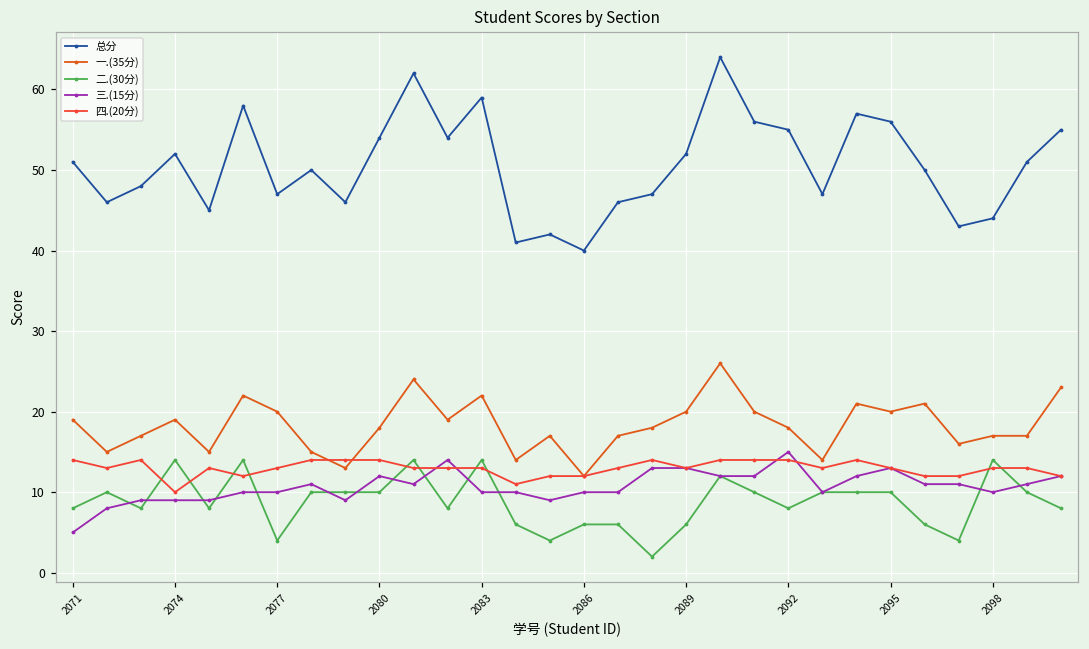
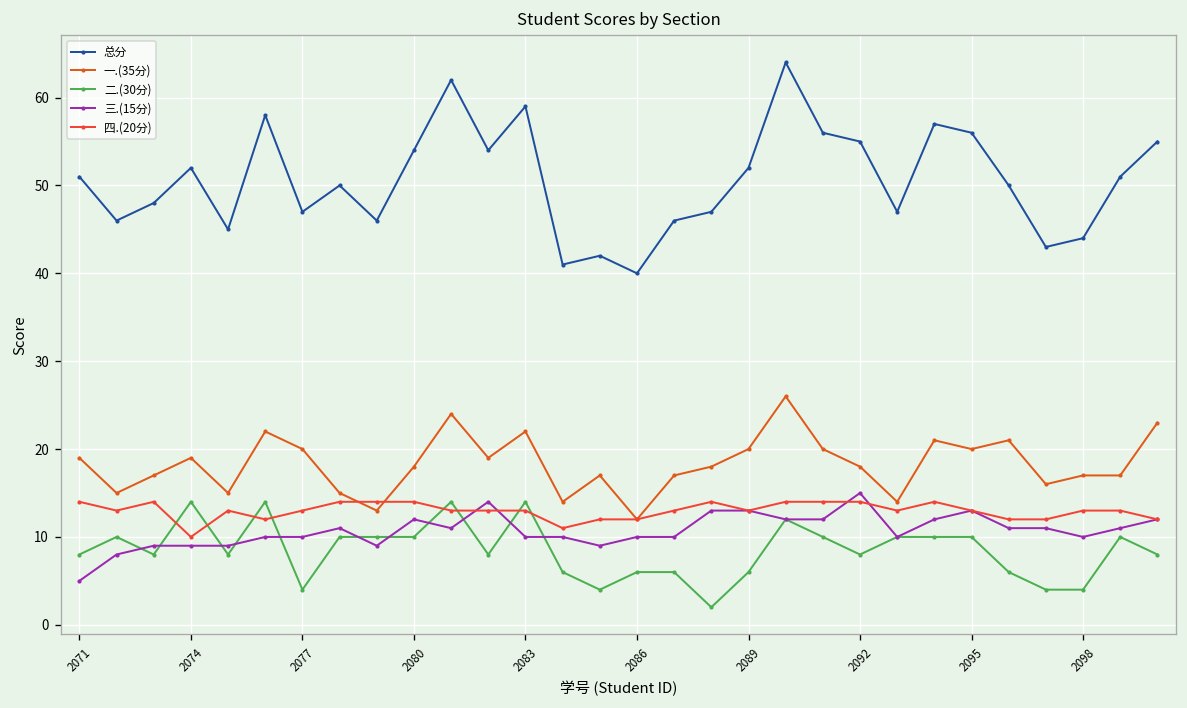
二.(30分), 2098: 14 -> 4
